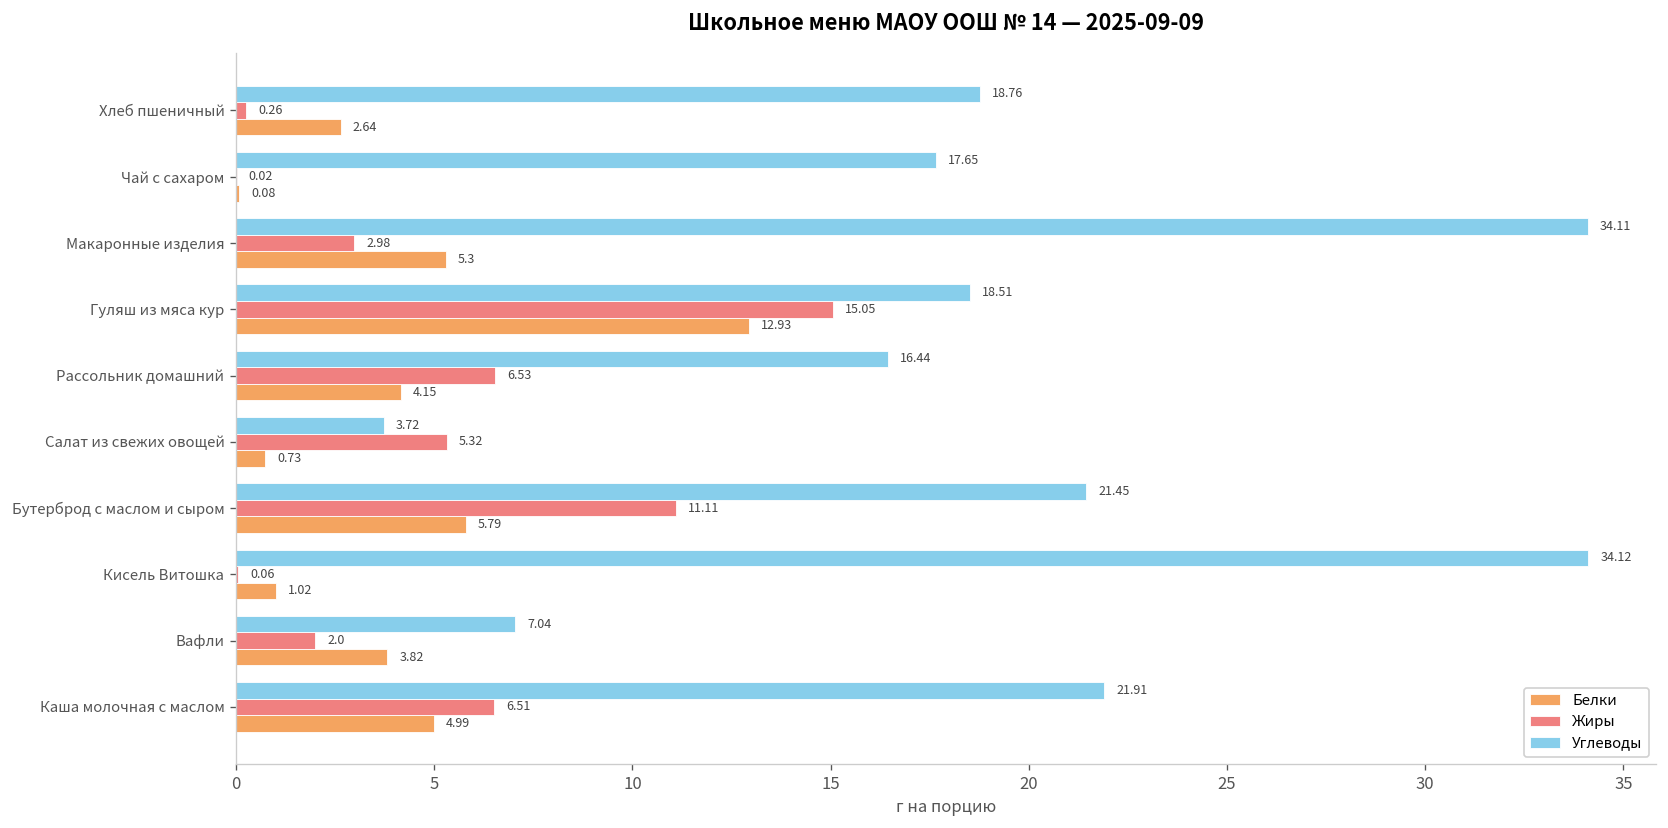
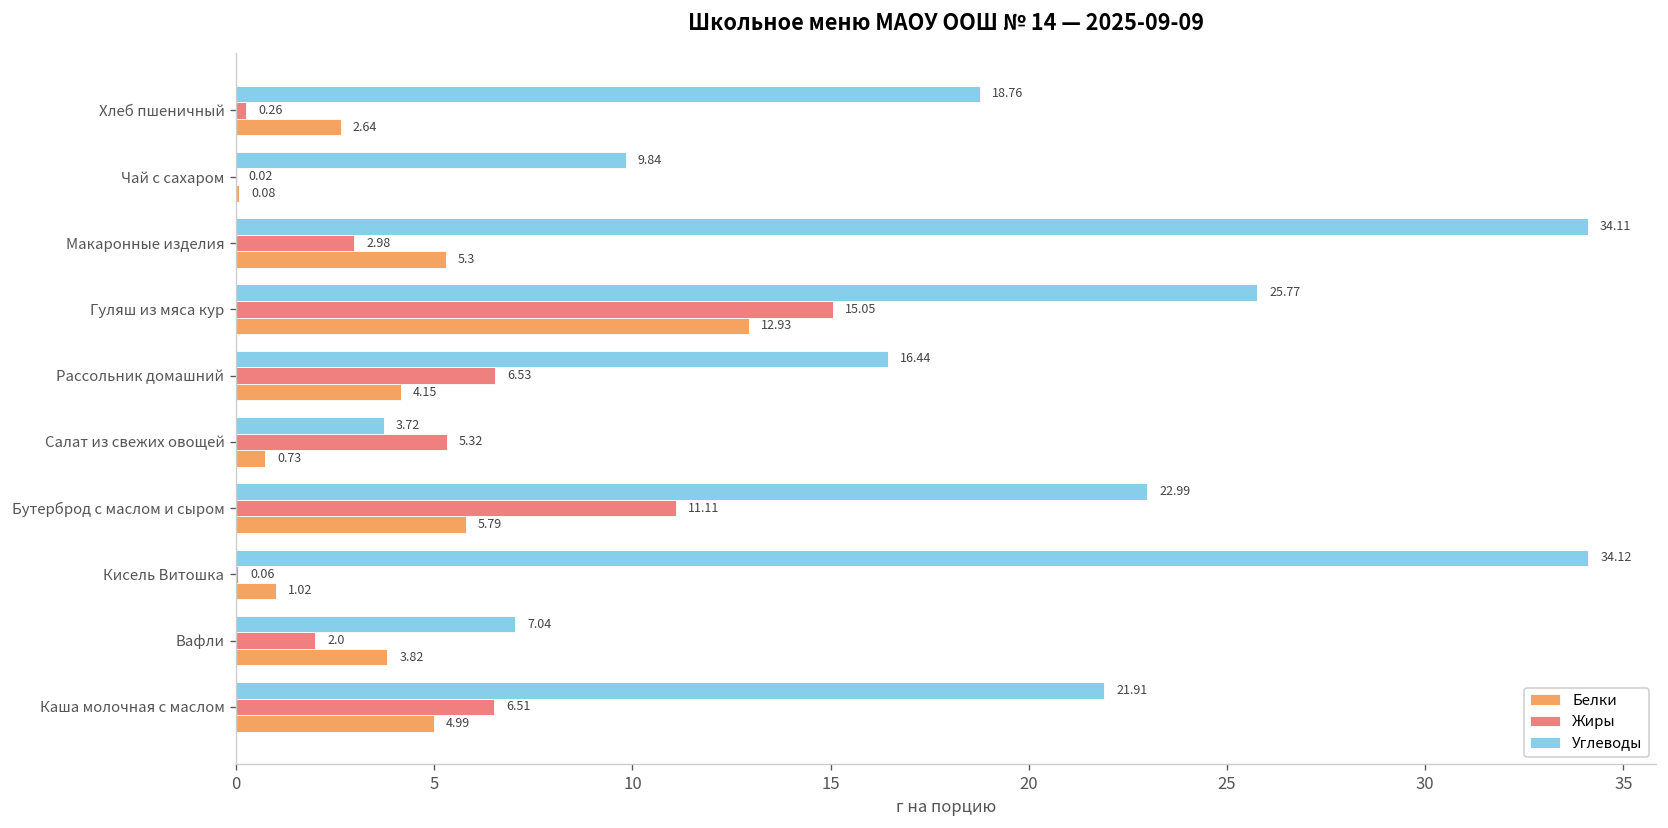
Углеводы, Чай с сахаром: 17.65 -> 9.84
Углеводы, Гуляш из мяса кур: 18.51 -> 25.77
Углеводы, Бутерброд с маслом и сыром: 21.45 -> 22.99
